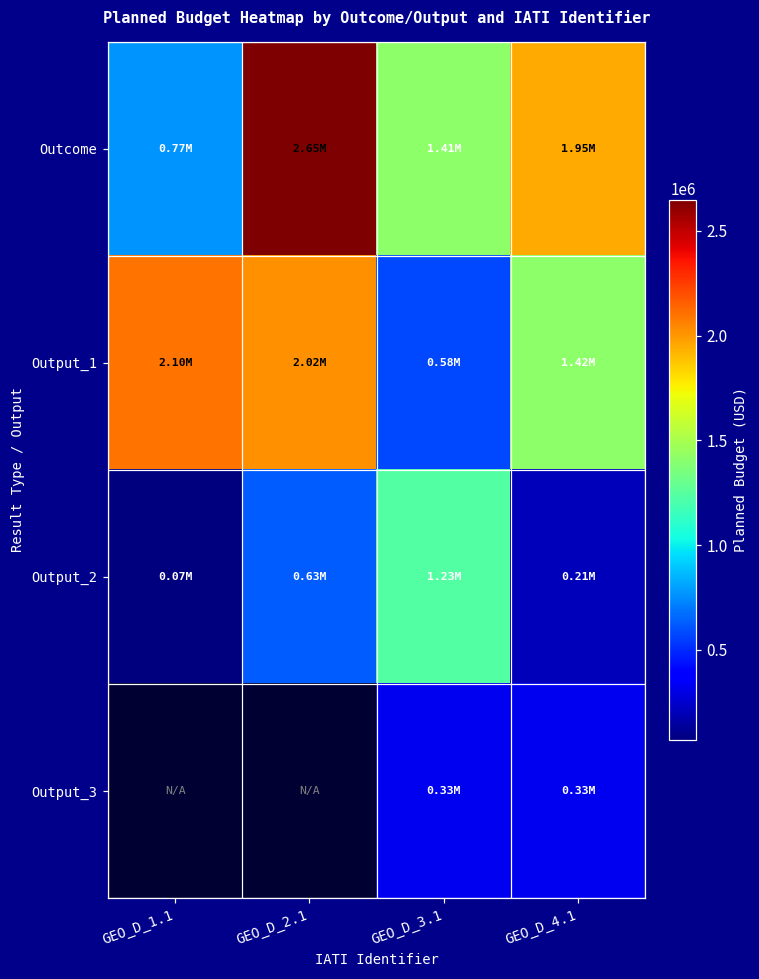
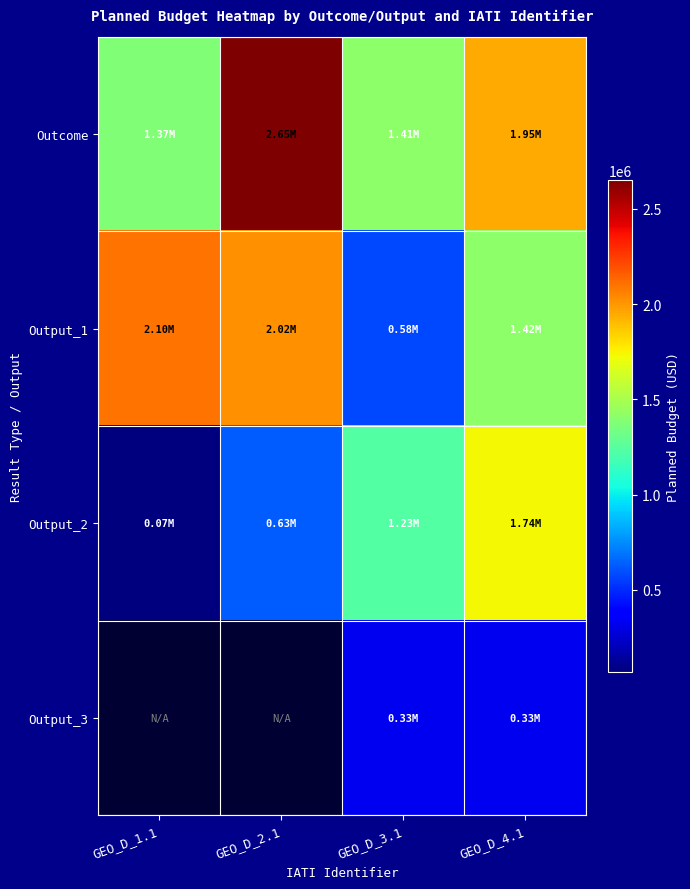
Outcome, GEO_D_1.1: 0.77M -> 1.37M
Output_2, GEO_D_4.1: 0.21M -> 1.74M
